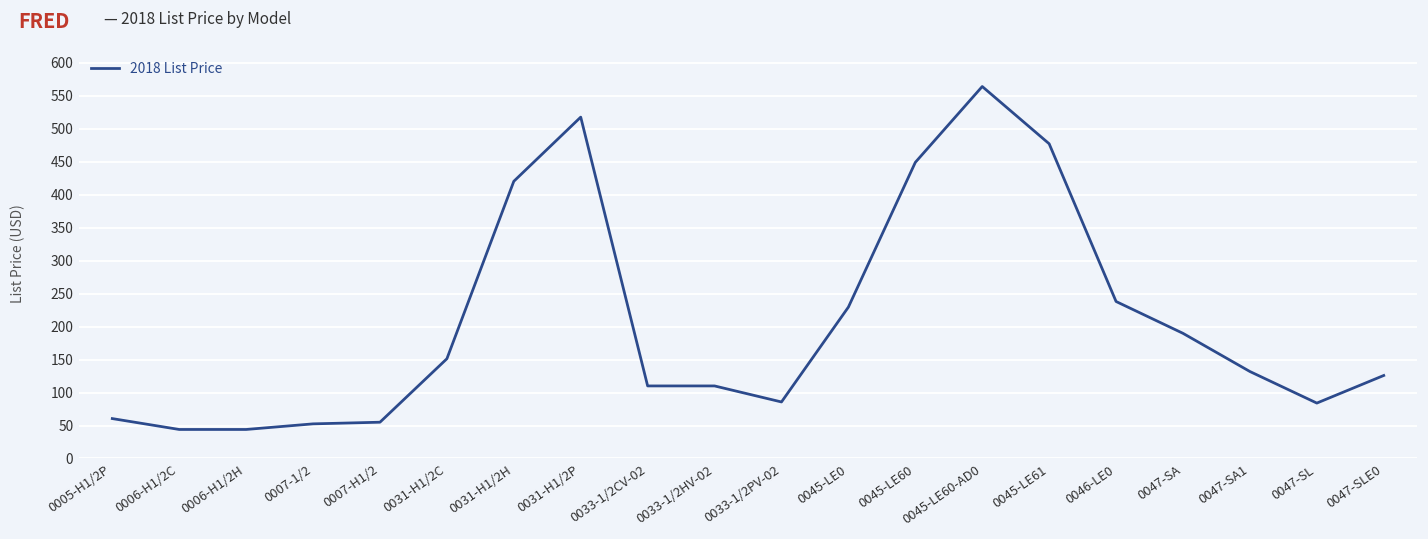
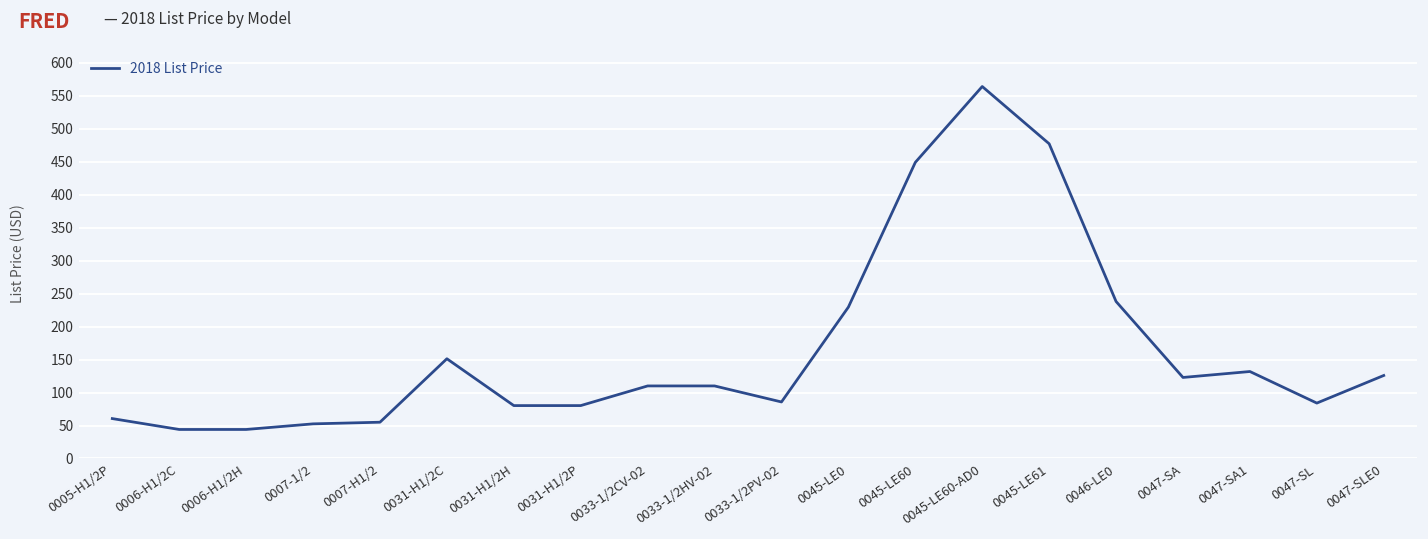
0031-H1/2H: 420 -> 80
0031-H1/2P: 520 -> 80
0047-SA: 190 -> 120
